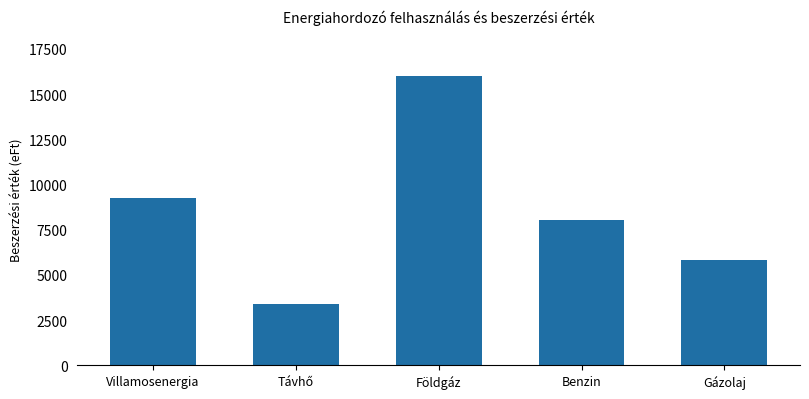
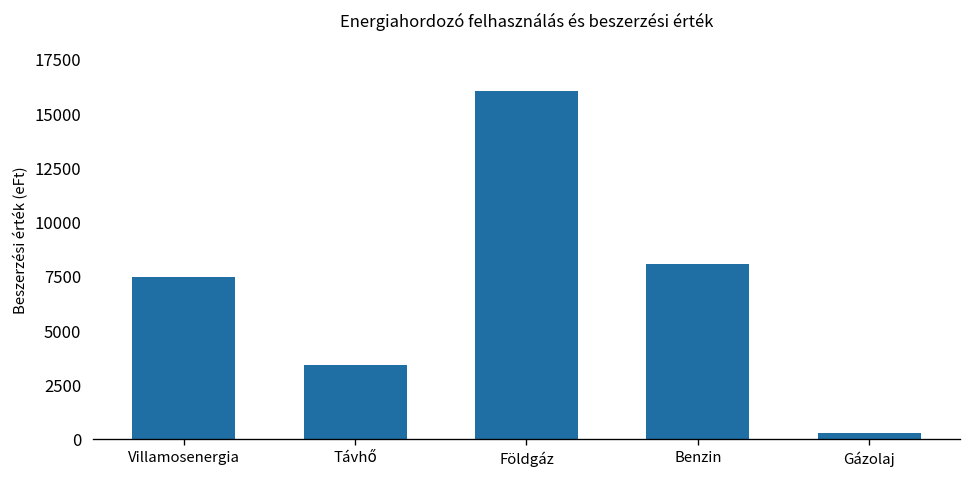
Villamosenergia: 9300 -> 7500
Gázolaj: 5800 -> 300
